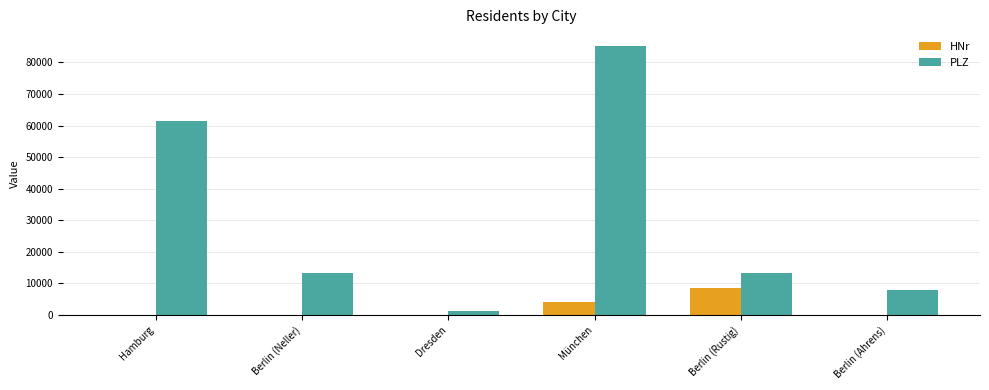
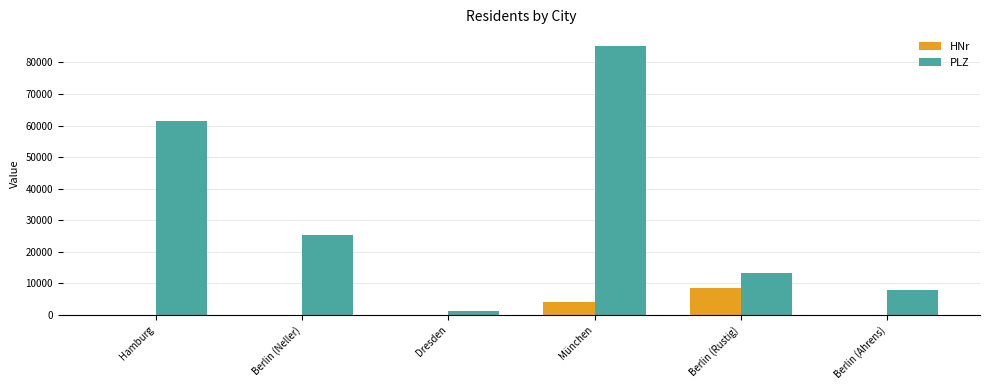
PLZ, Berlin (Neller): 13000 -> 25000
